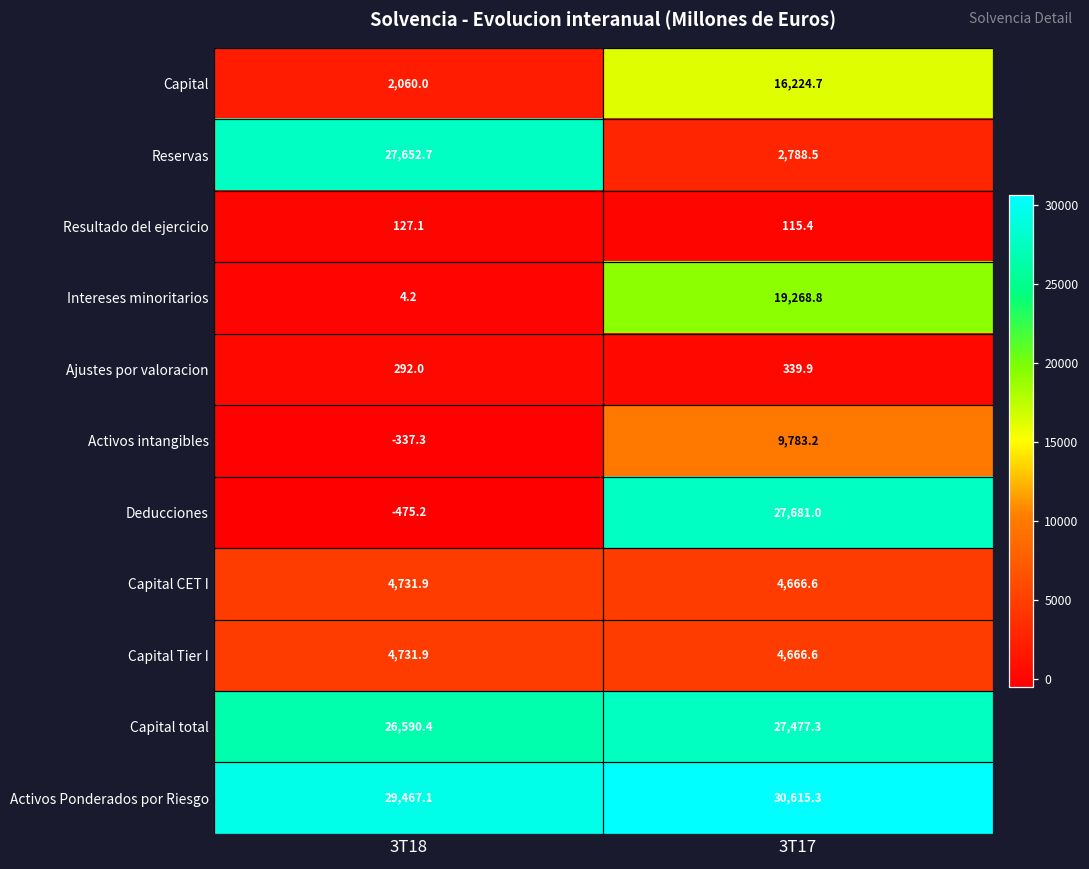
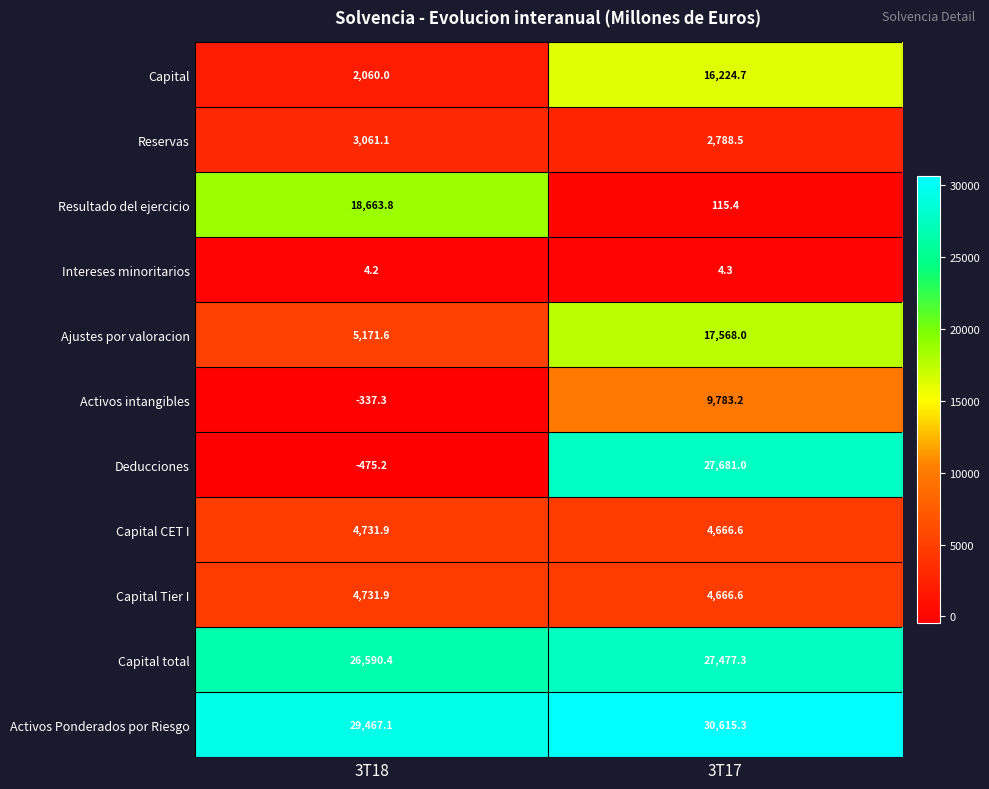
Reservas, 3T18: 27,652.7 -> 3,061.1
Resultado del ejercicio, 3T18: 127.1 -> 18,663.8
Intereses minoritarios, 3T17: 19,268.8 -> 4.3
Ajustes por valoracion, 3T18: 292.0 -> 5,171.6
Ajustes por valoracion, 3T17: 339.9 -> 17,568.0
